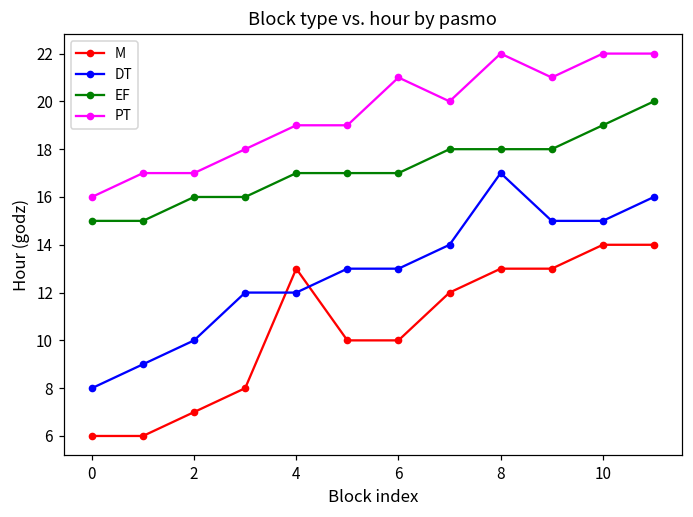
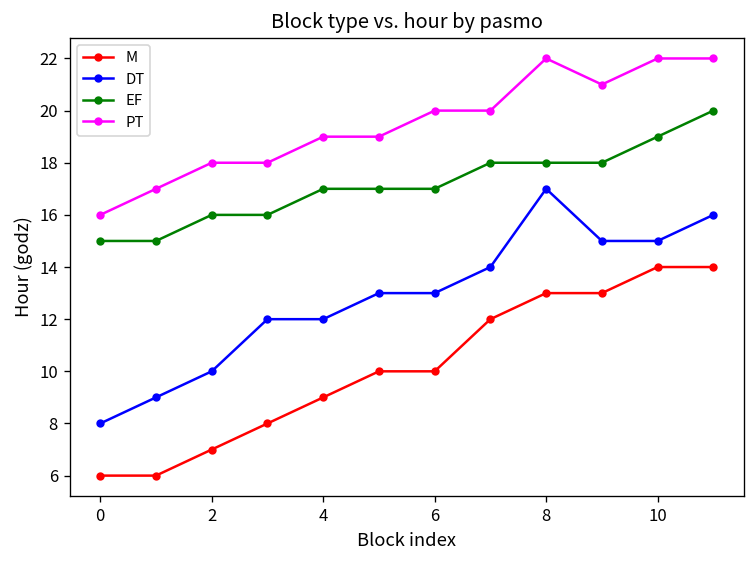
PT, 2: 17 -> 18
M, 4: 13 -> 9
PT, 6: 21 -> 20
